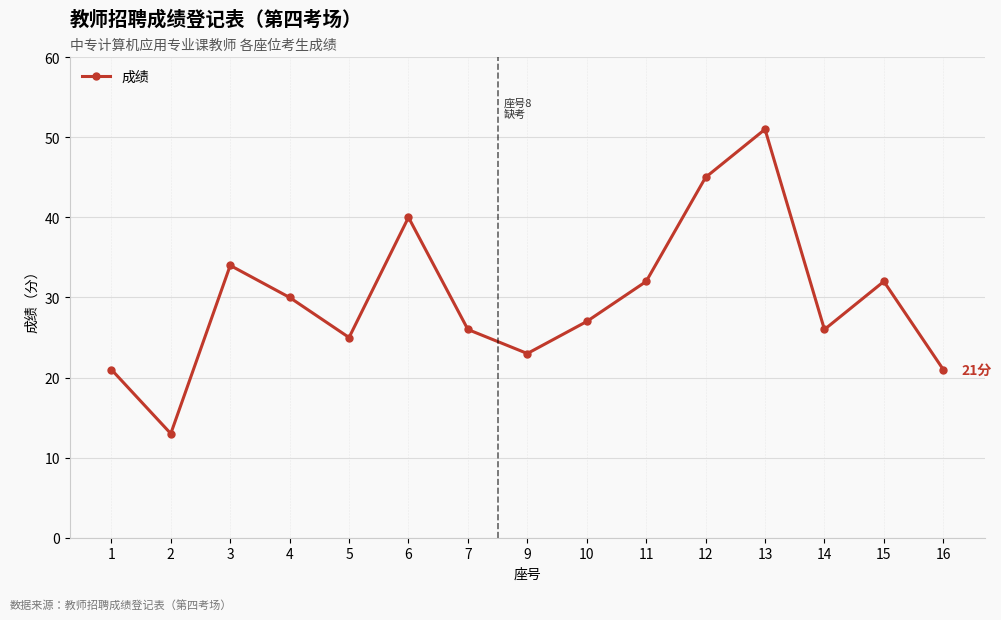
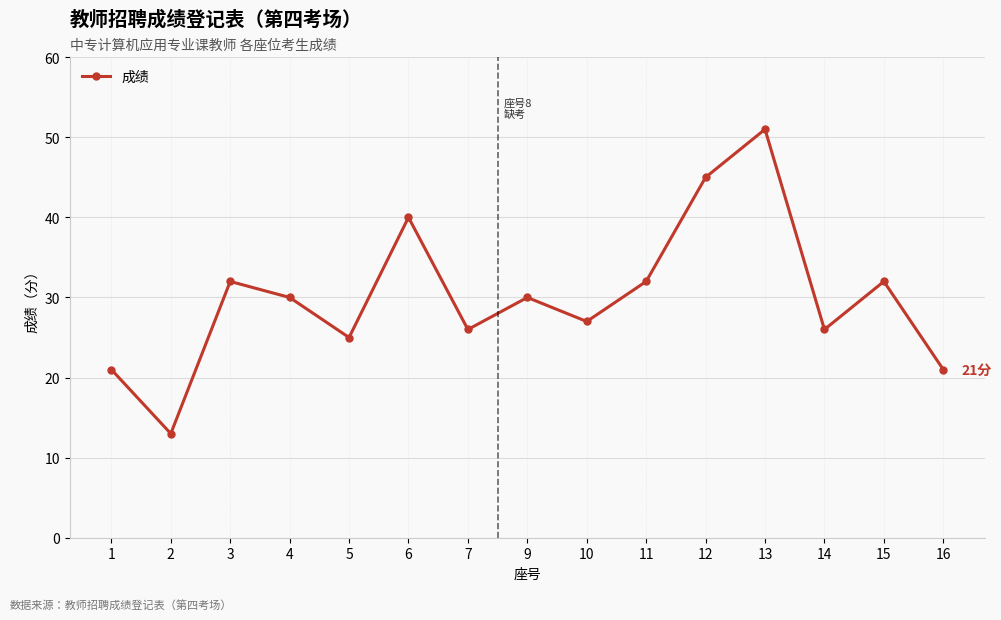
3: 34 -> 32
9: 23 -> 30
